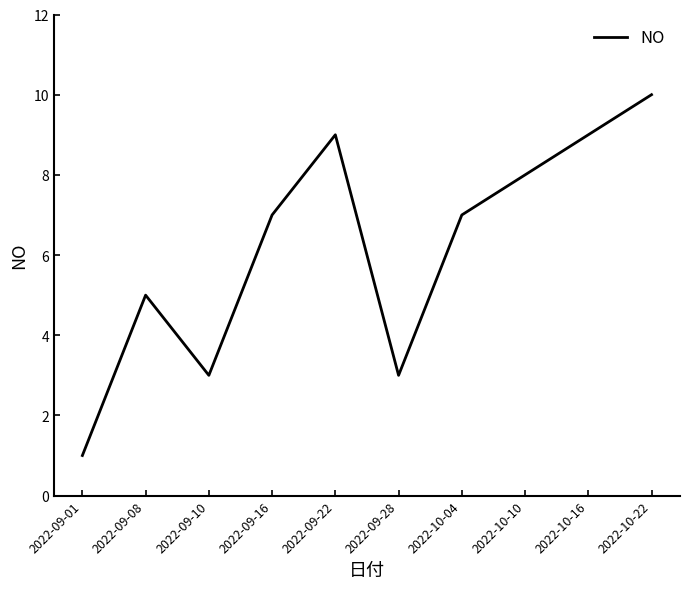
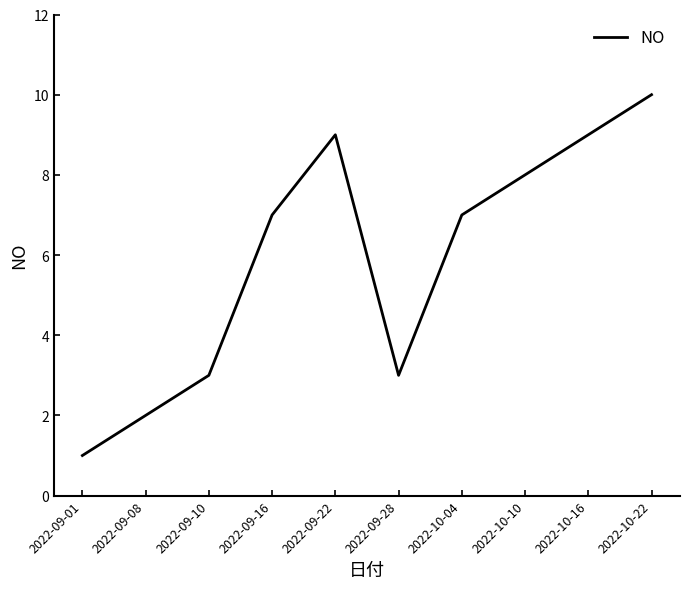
2022-09-08: 5 -> 2
